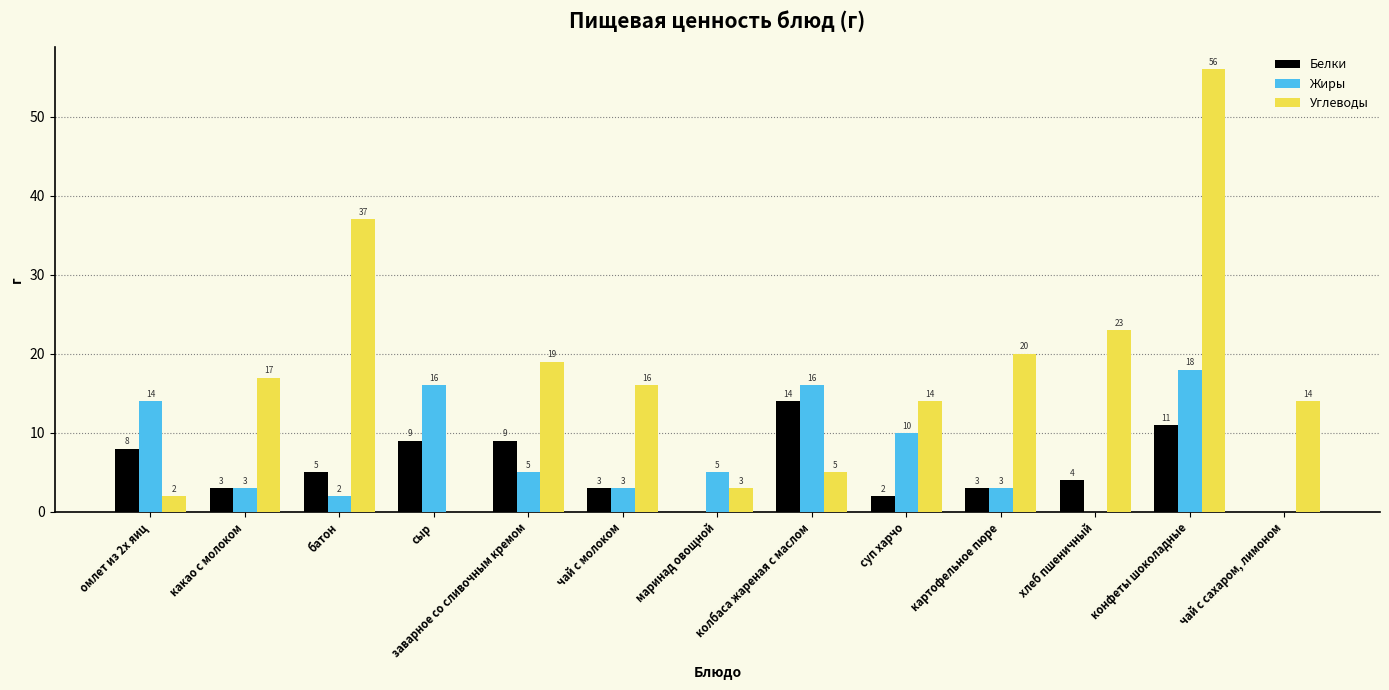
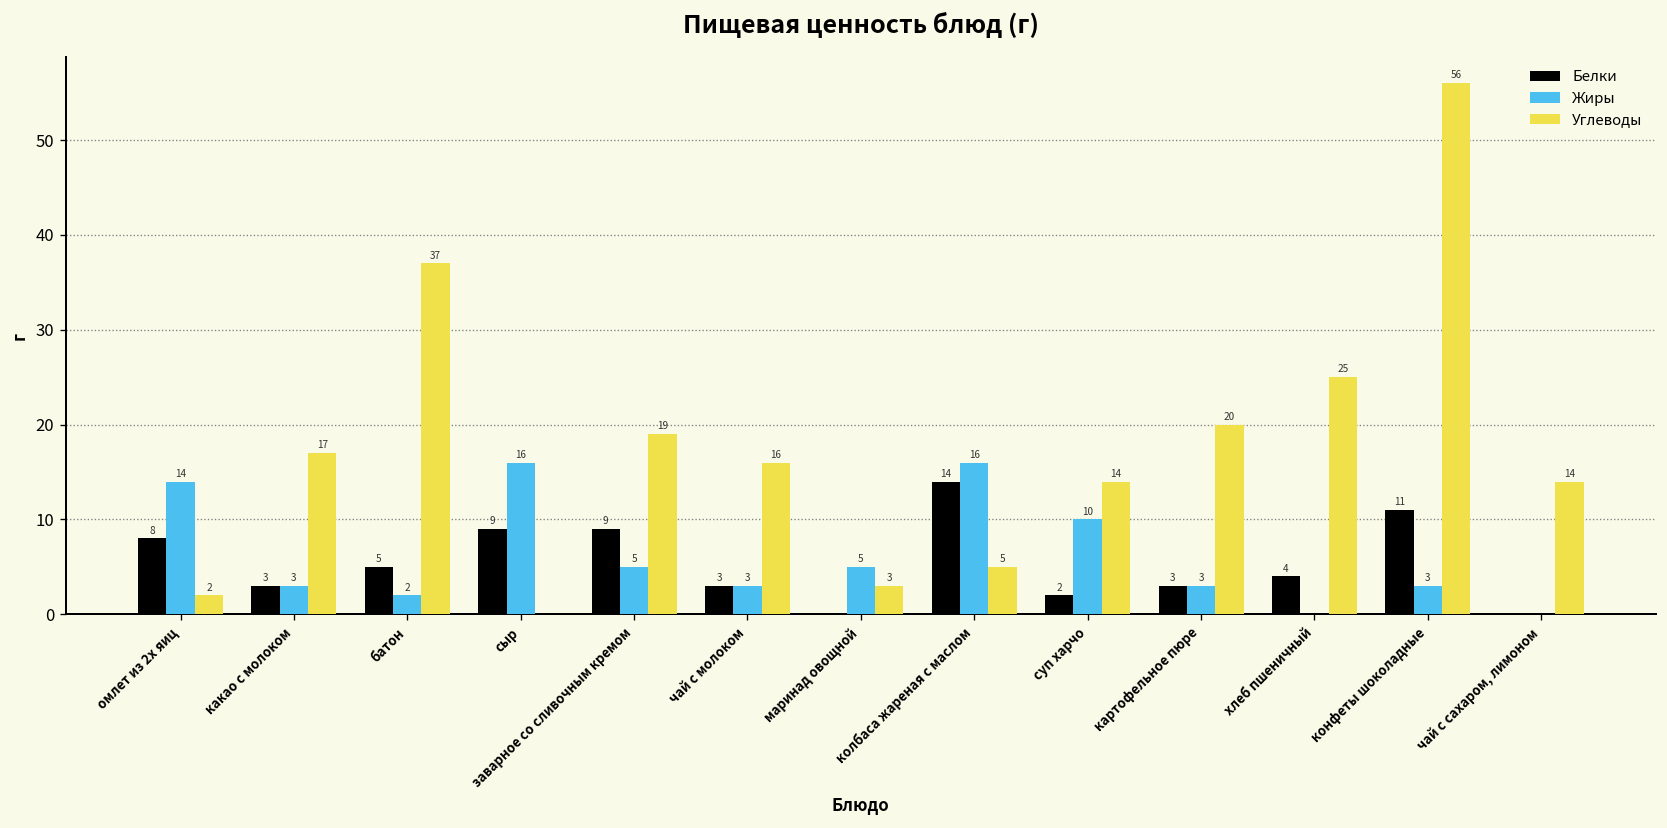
Углеводы, хлеб пшеничный: 23 -> 25
Жиры, конфеты шоколадные: 18 -> 3
